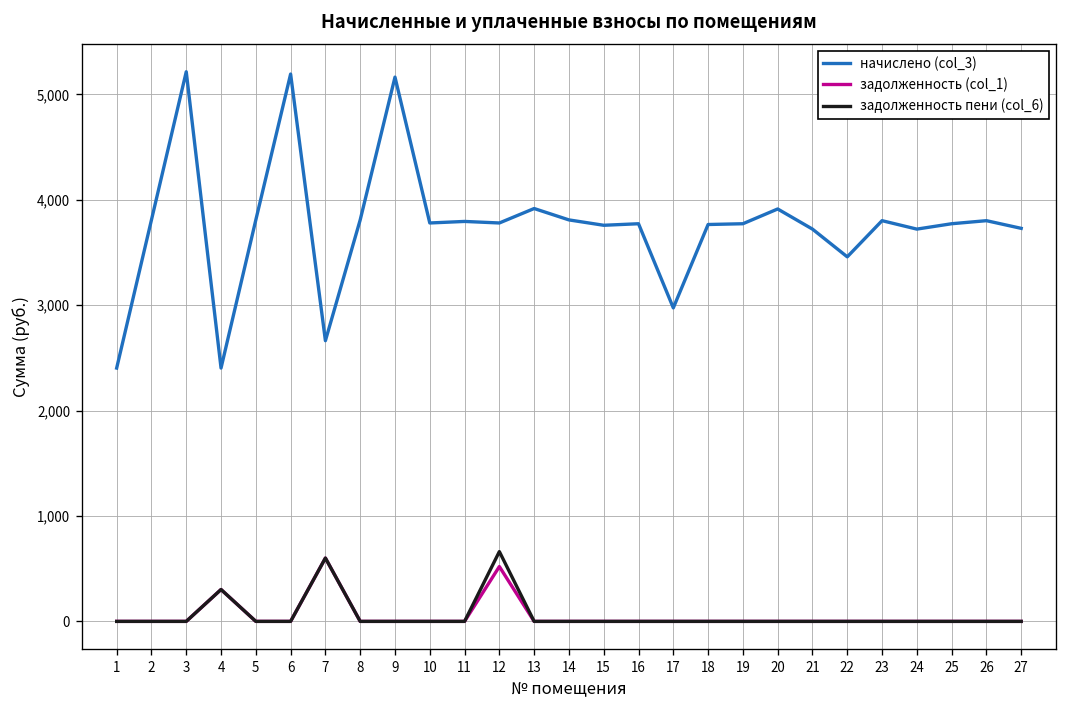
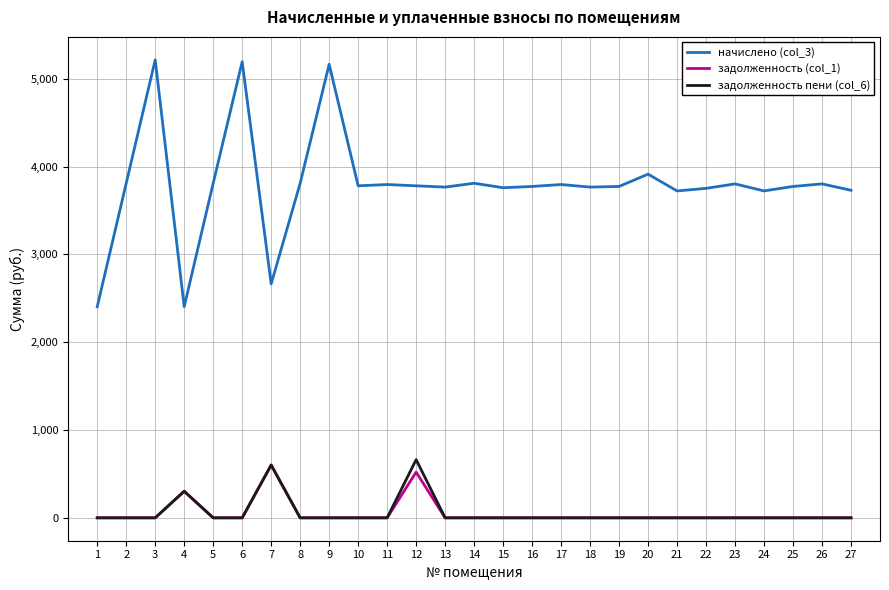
начислено (col_3), 13: 3,900 -> 3,800
начислено (col_3), 17: 3,000 -> 3,800
начислено (col_3), 22: 3,500 -> 3,800
